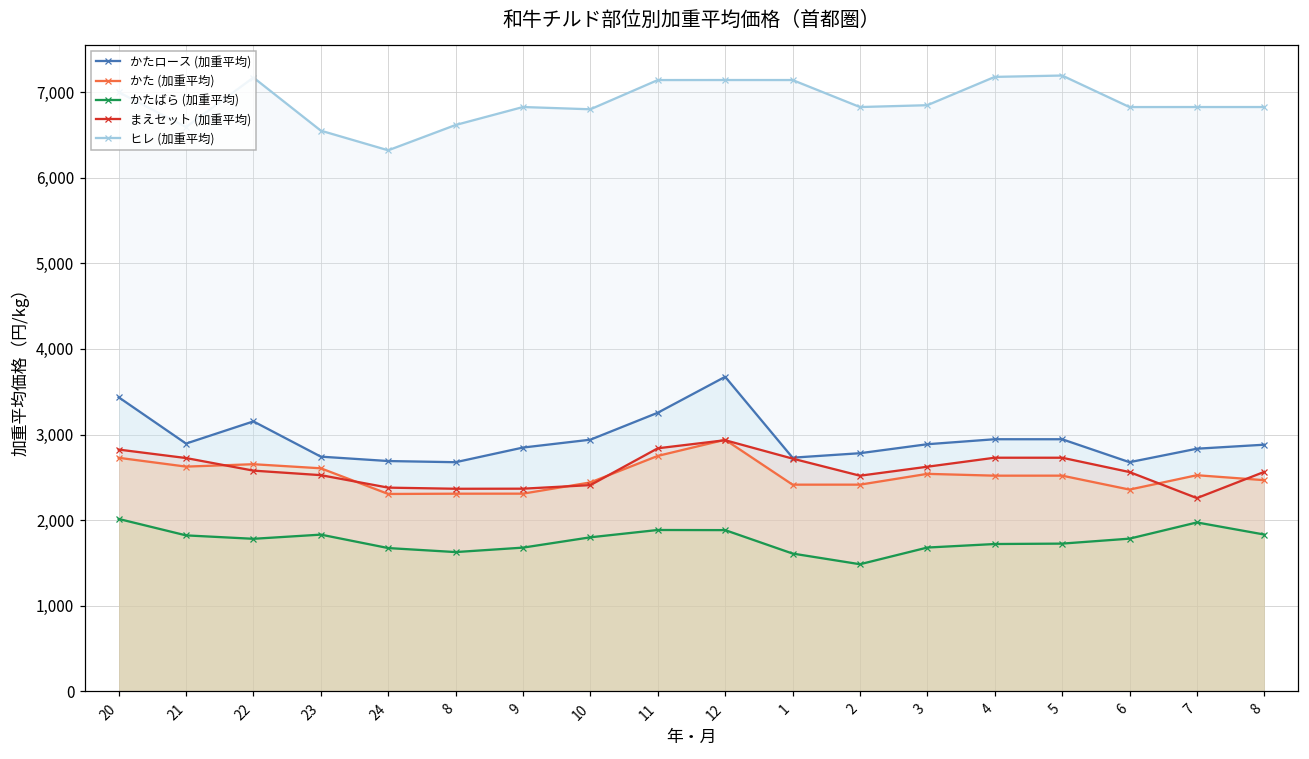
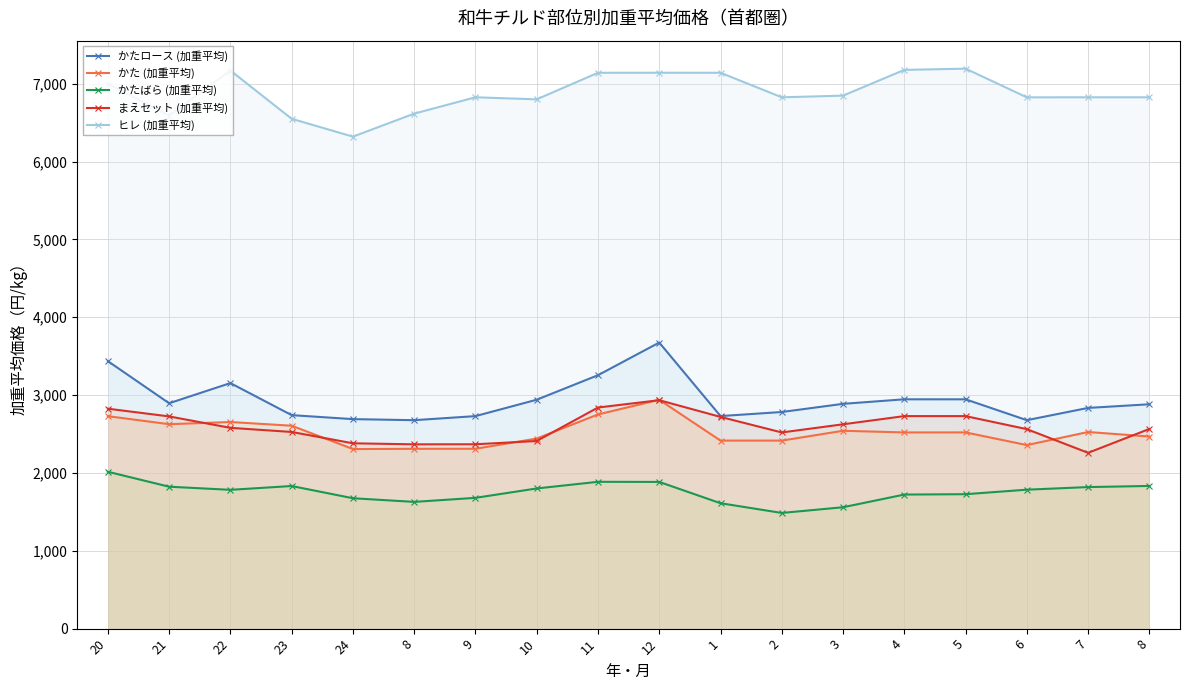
かたロース (加重平均), 9: 2,800 -> 2,700
かたばら (加重平均), 3: 1,700 -> 1,600
かたばら (加重平均), 7: 2,000 -> 1,800
